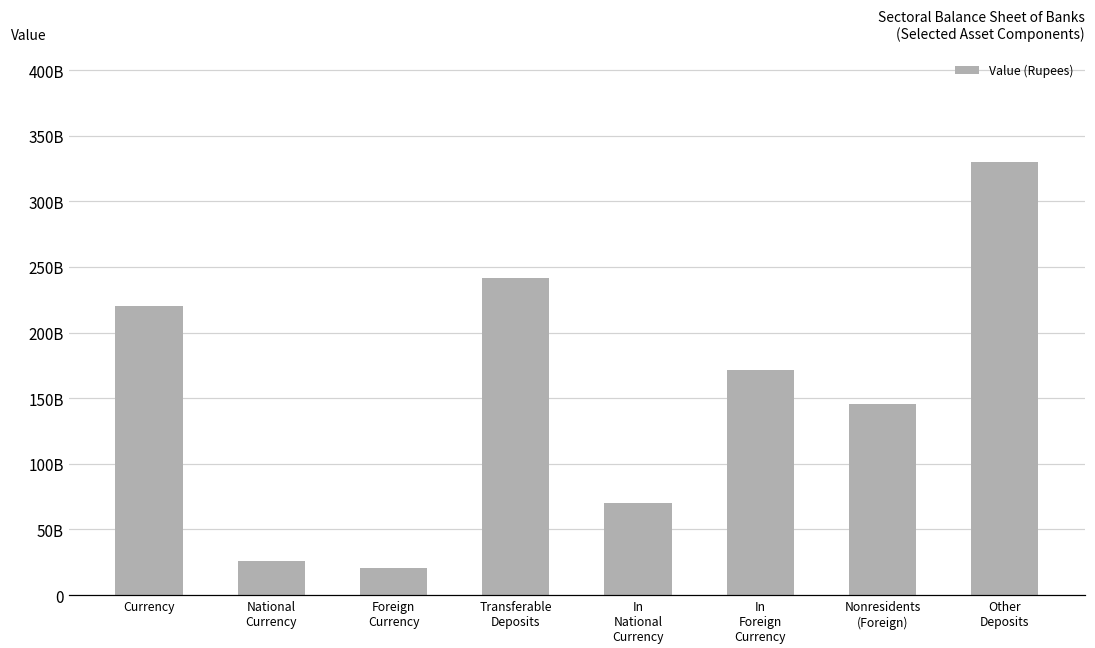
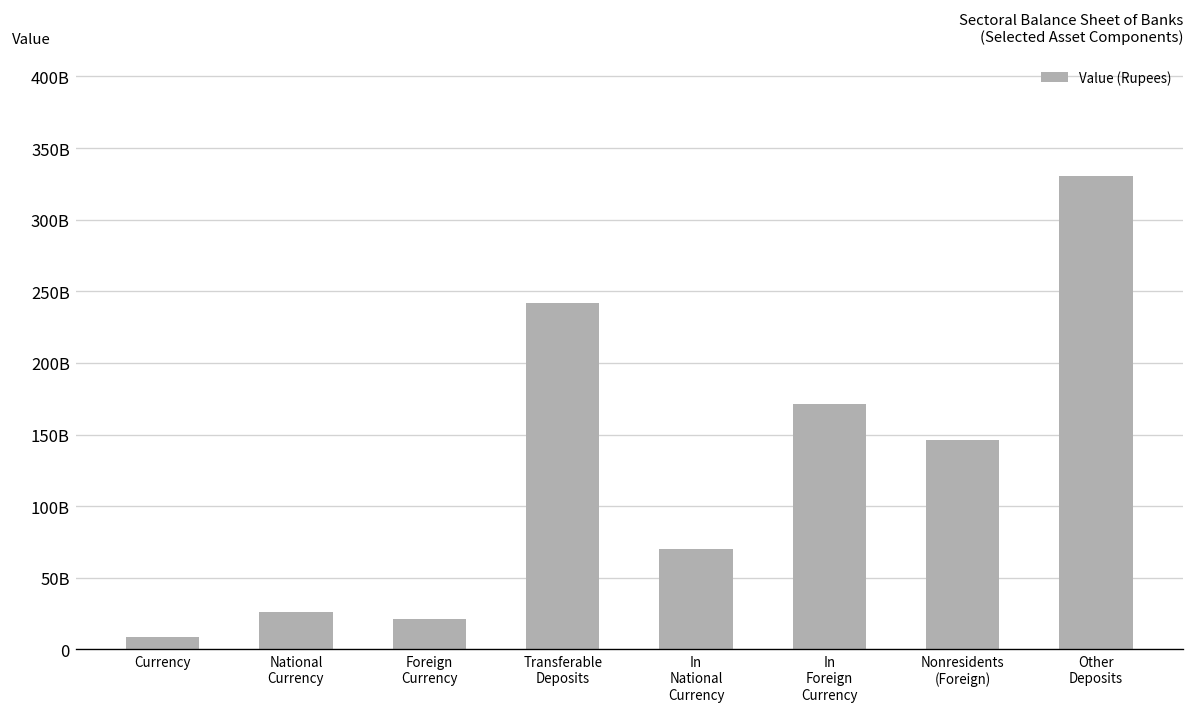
Currency: 221000000000 -> 8000000000
